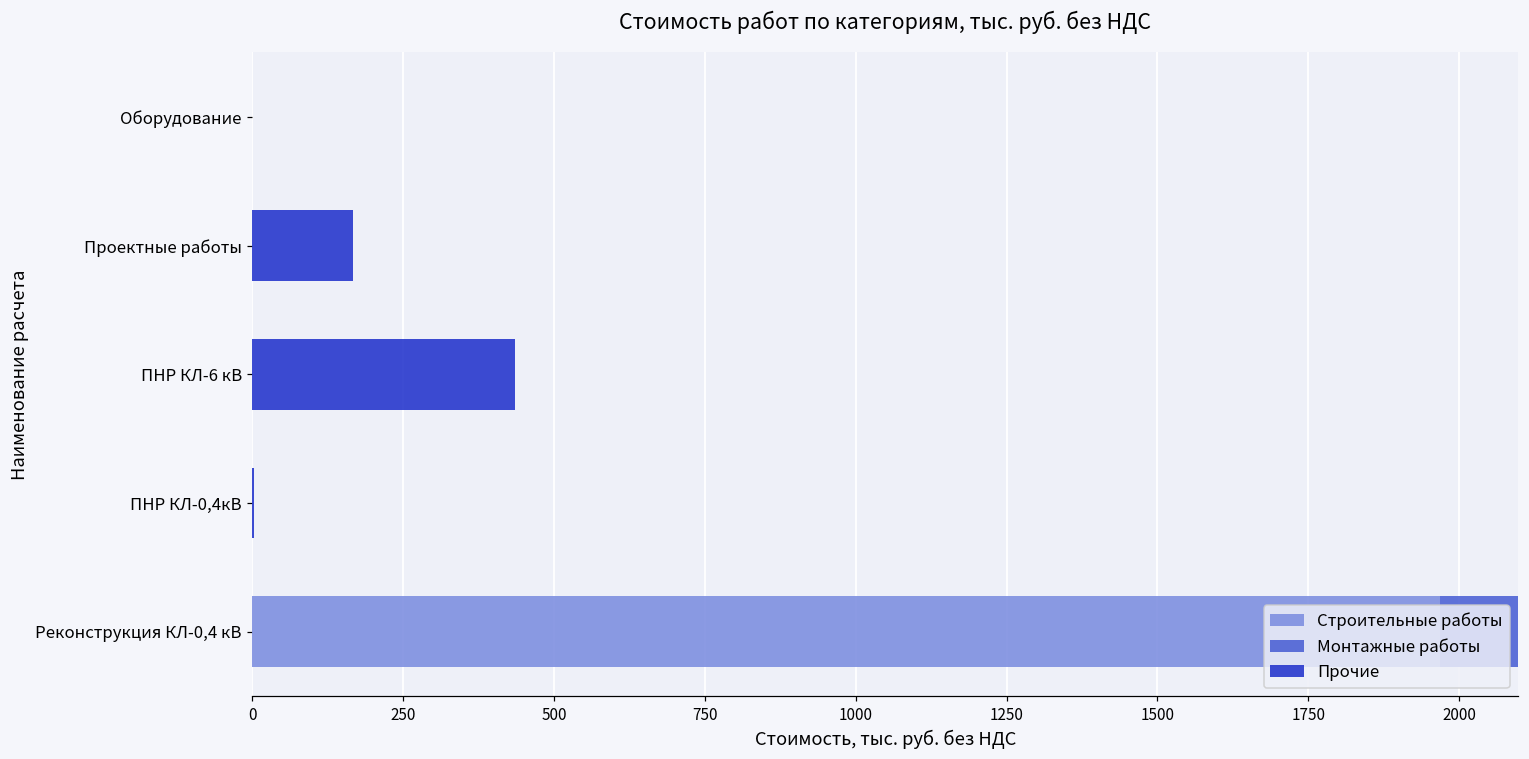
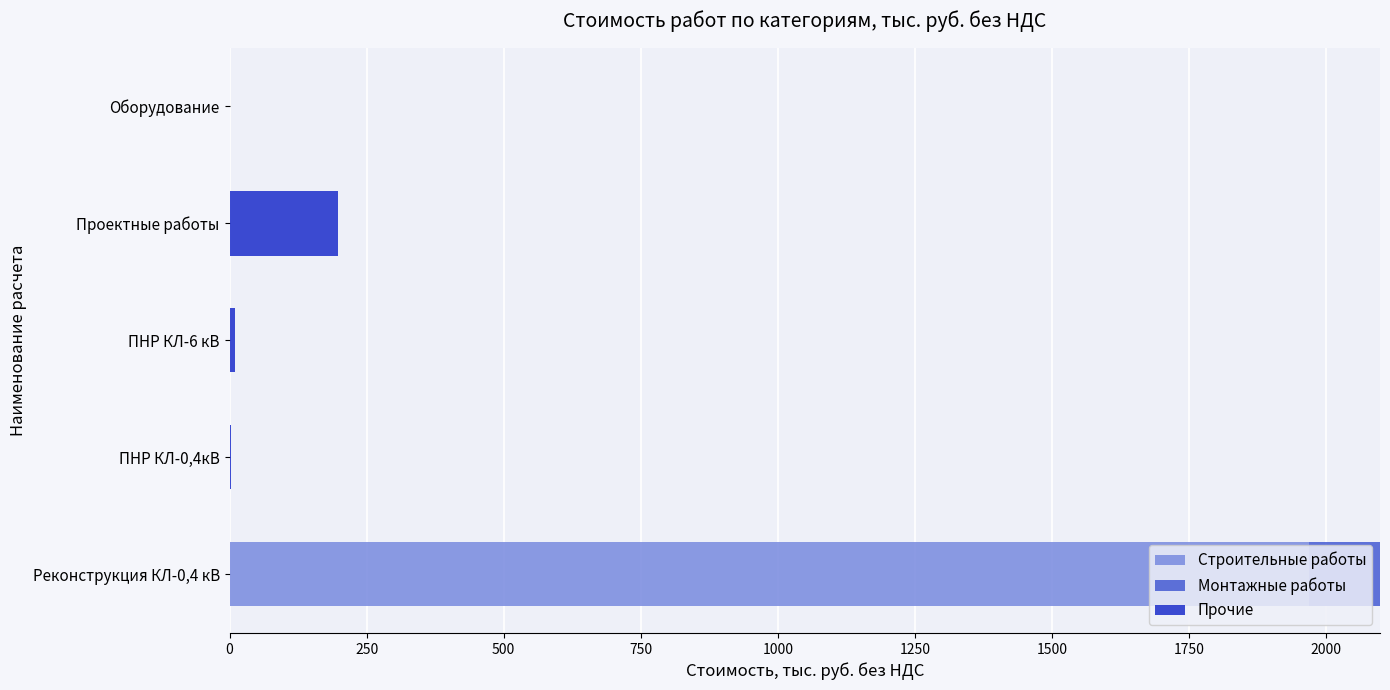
Прочие, Проектные работы: 170 -> 200
Прочие, ПНР КЛ-6 кВ: 440 -> 10
